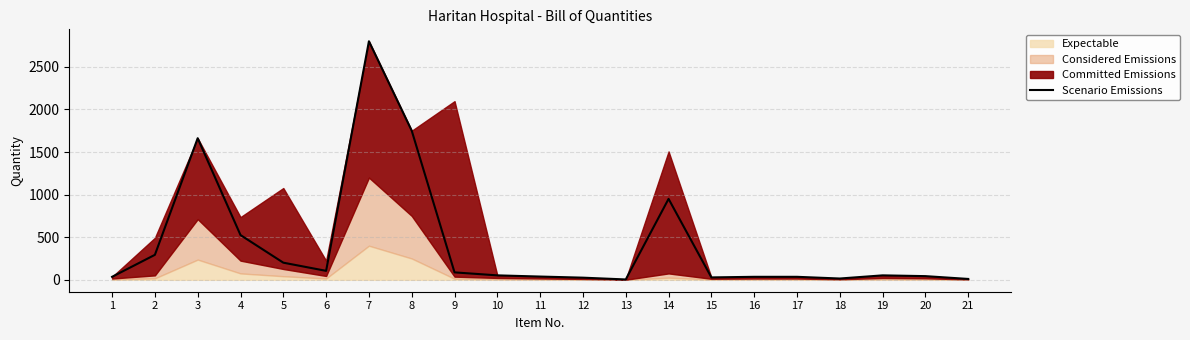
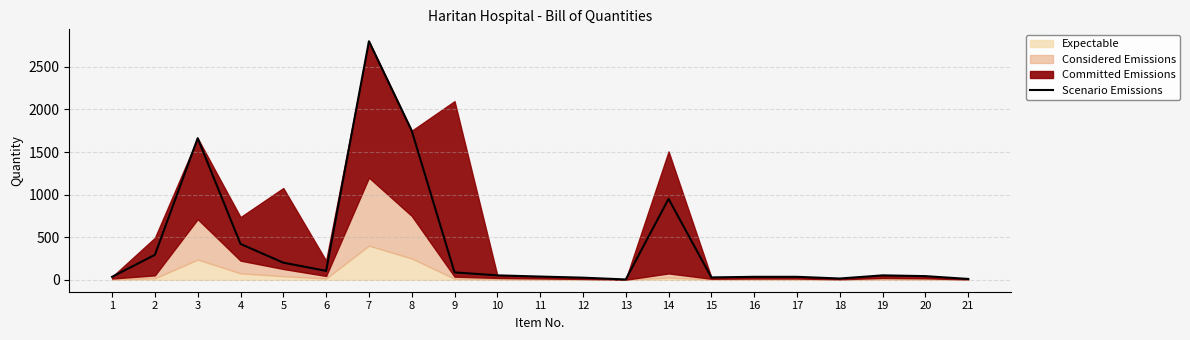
Scenario Emissions, 4: 500 -> 400
